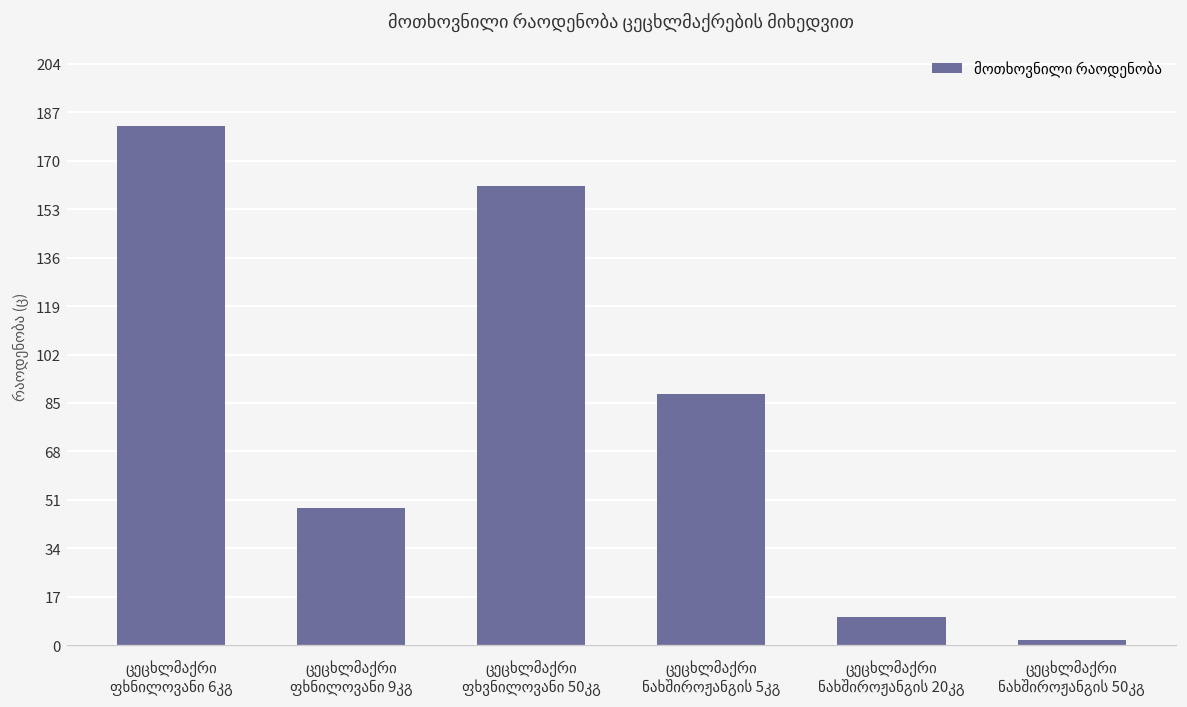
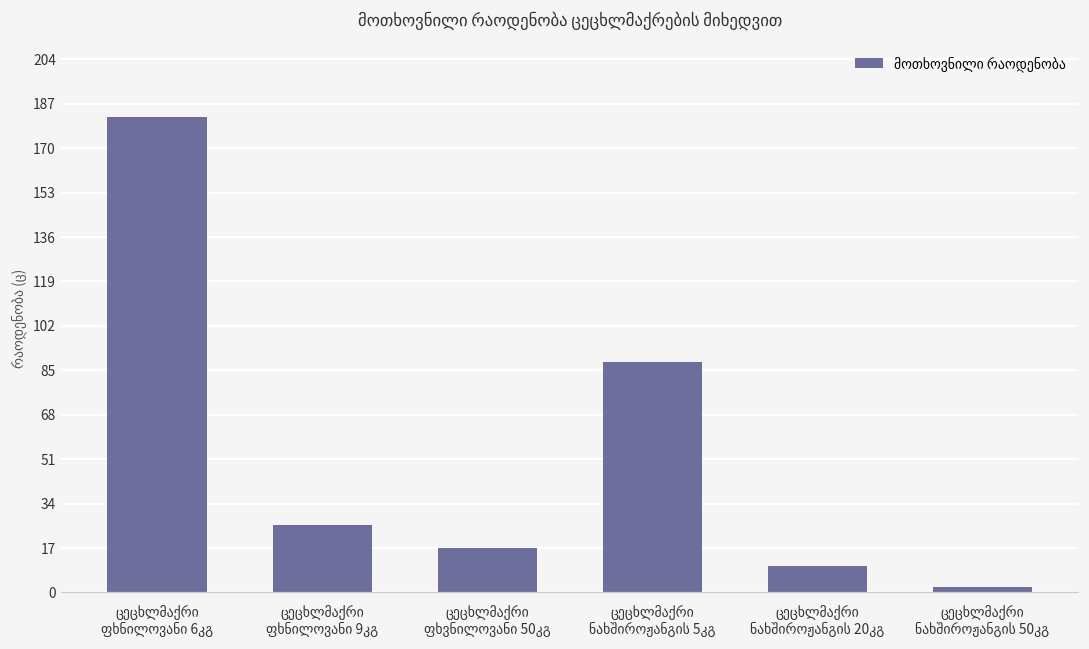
ცეცხლმაქრი ფხნილოვანი 9კგ: 48 -> 26
ცეცხლმაქრი ფხვნილოვანი 50კგ: 161 -> 17
